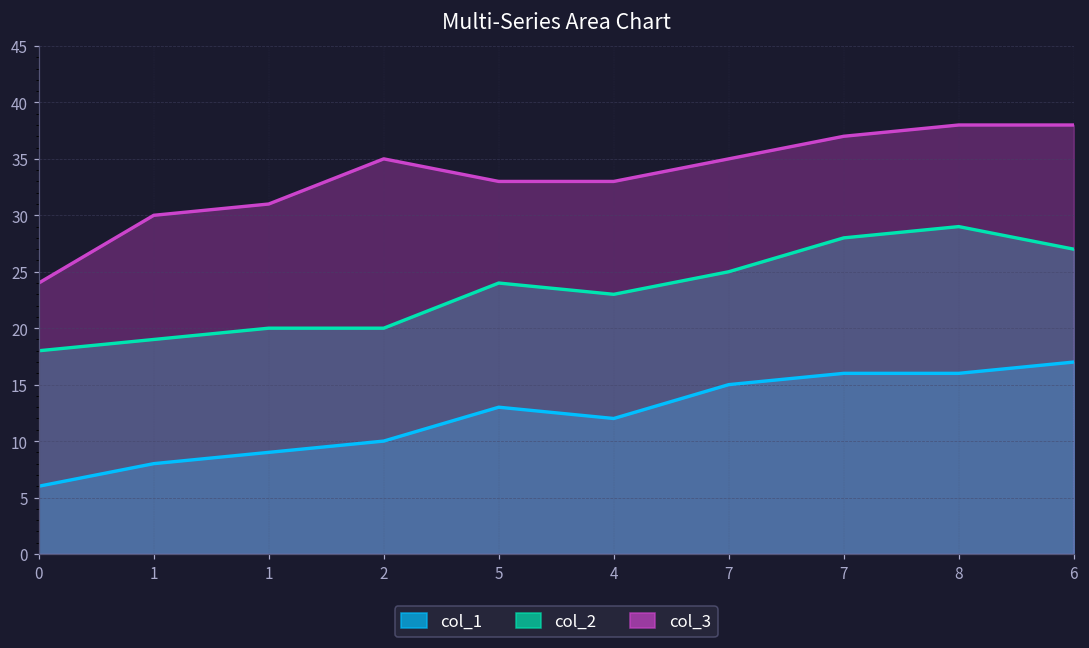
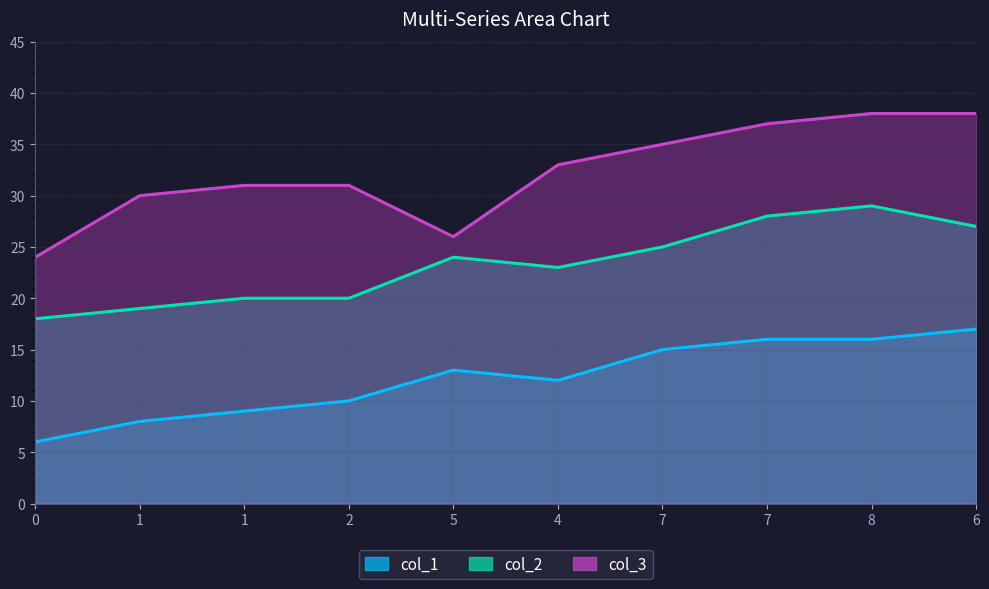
col_3, 2: 35 -> 31
col_3, 5: 33 -> 26
